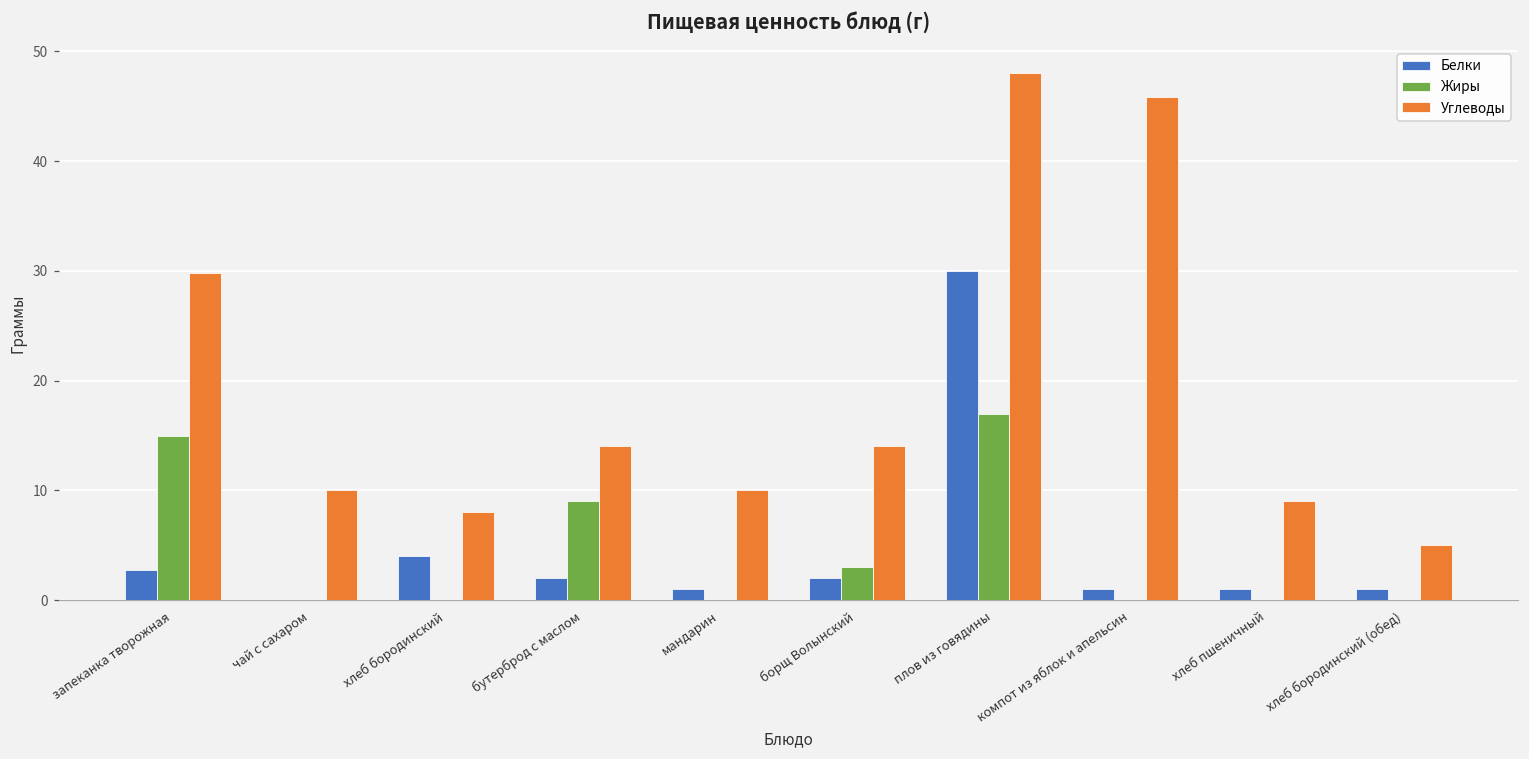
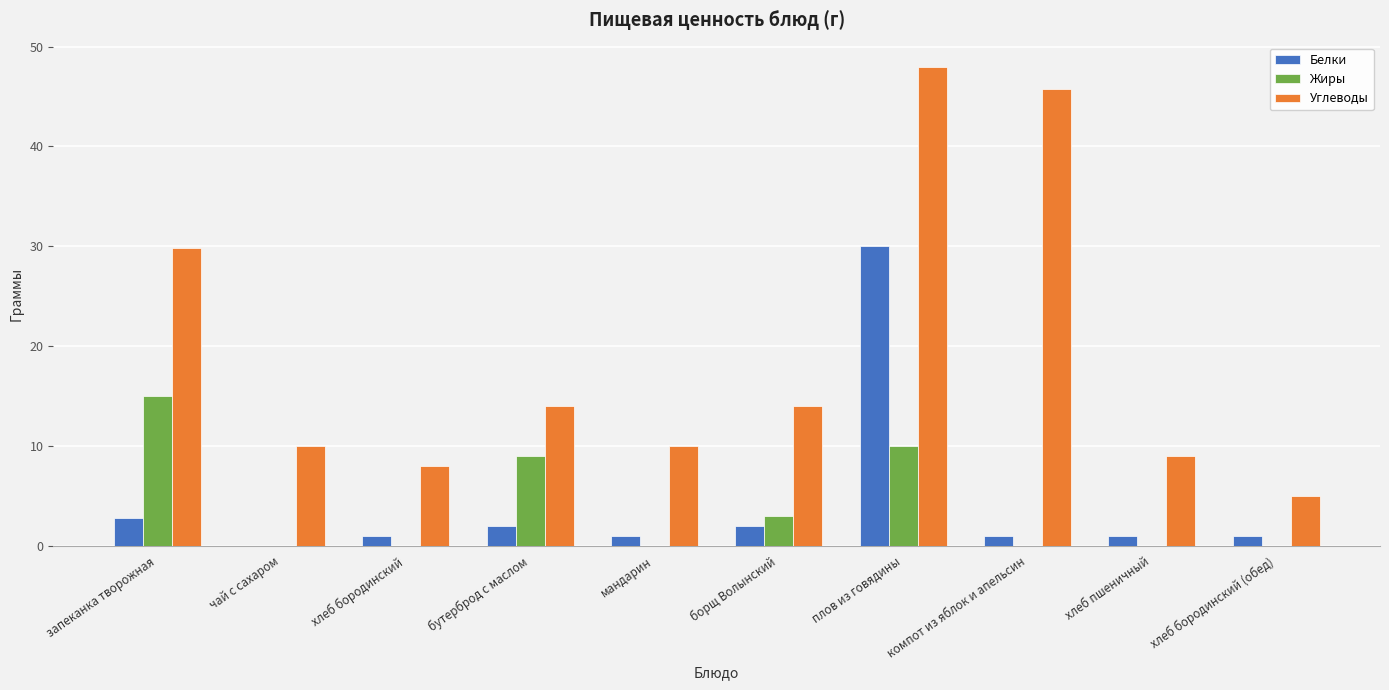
Белки, хлеб бородинский: 4 -> 1
Жиры, плов из говядины: 17 -> 10
